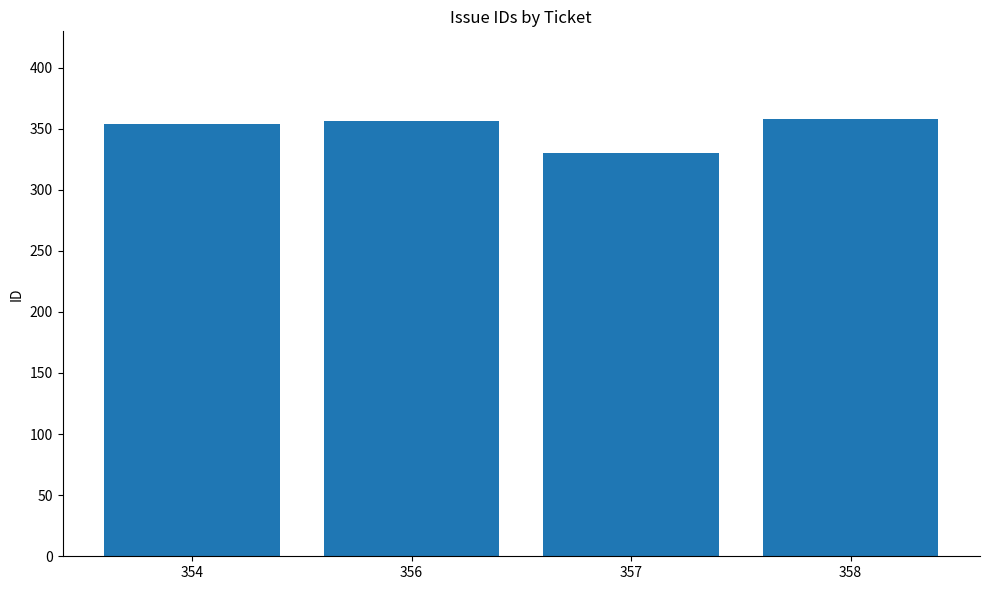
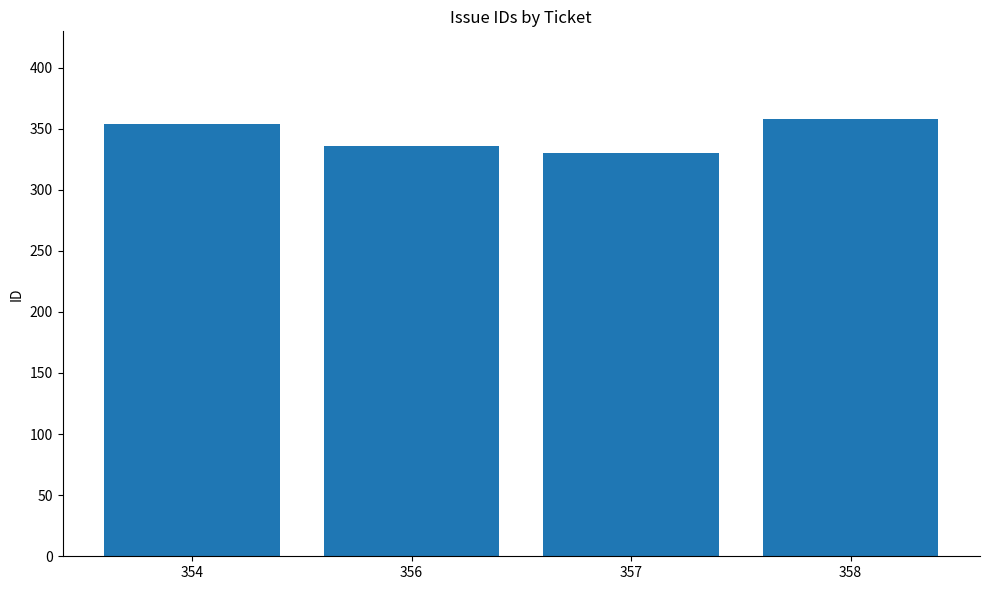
356: 356 -> 336
